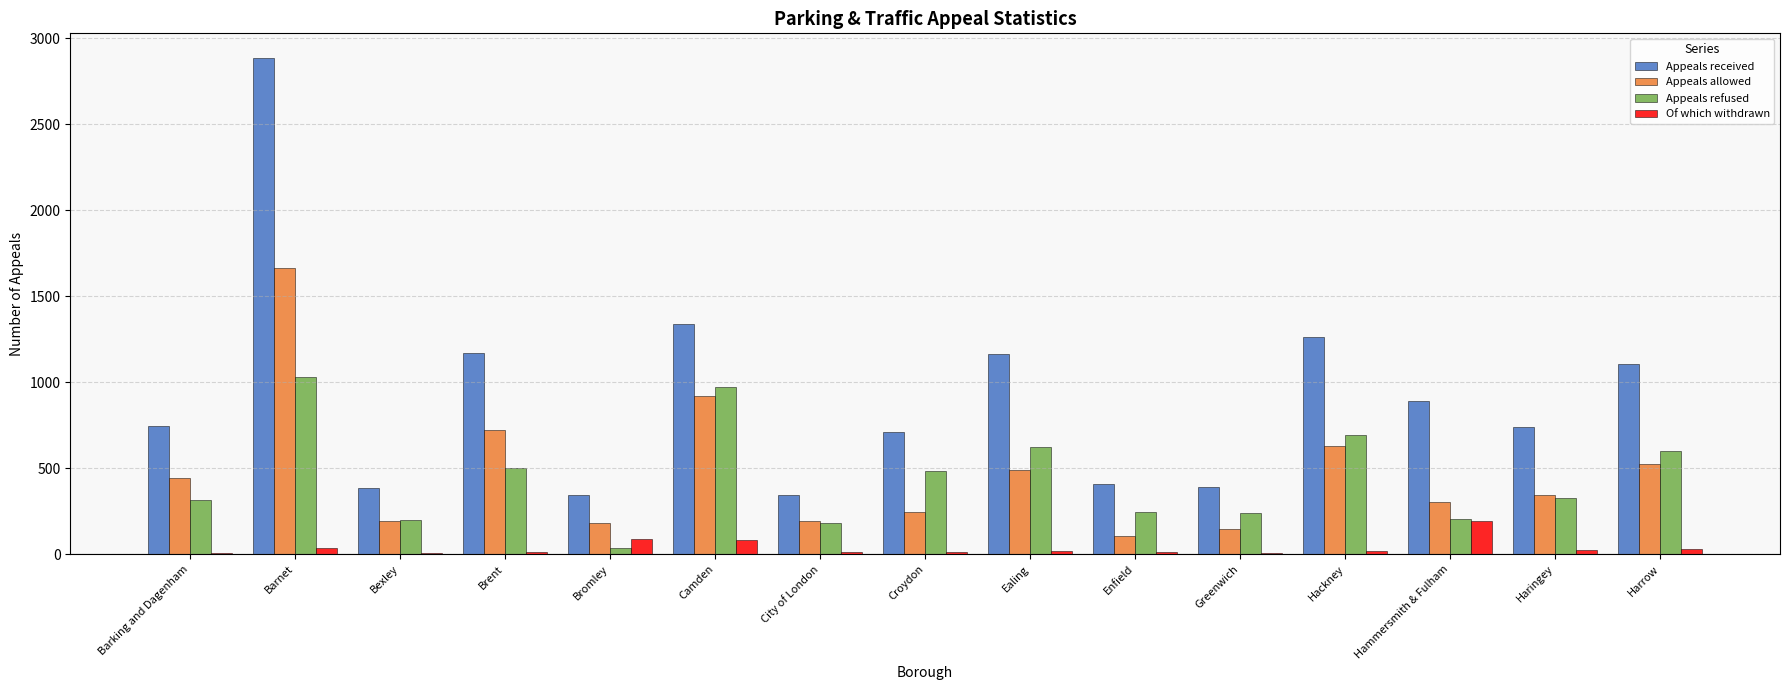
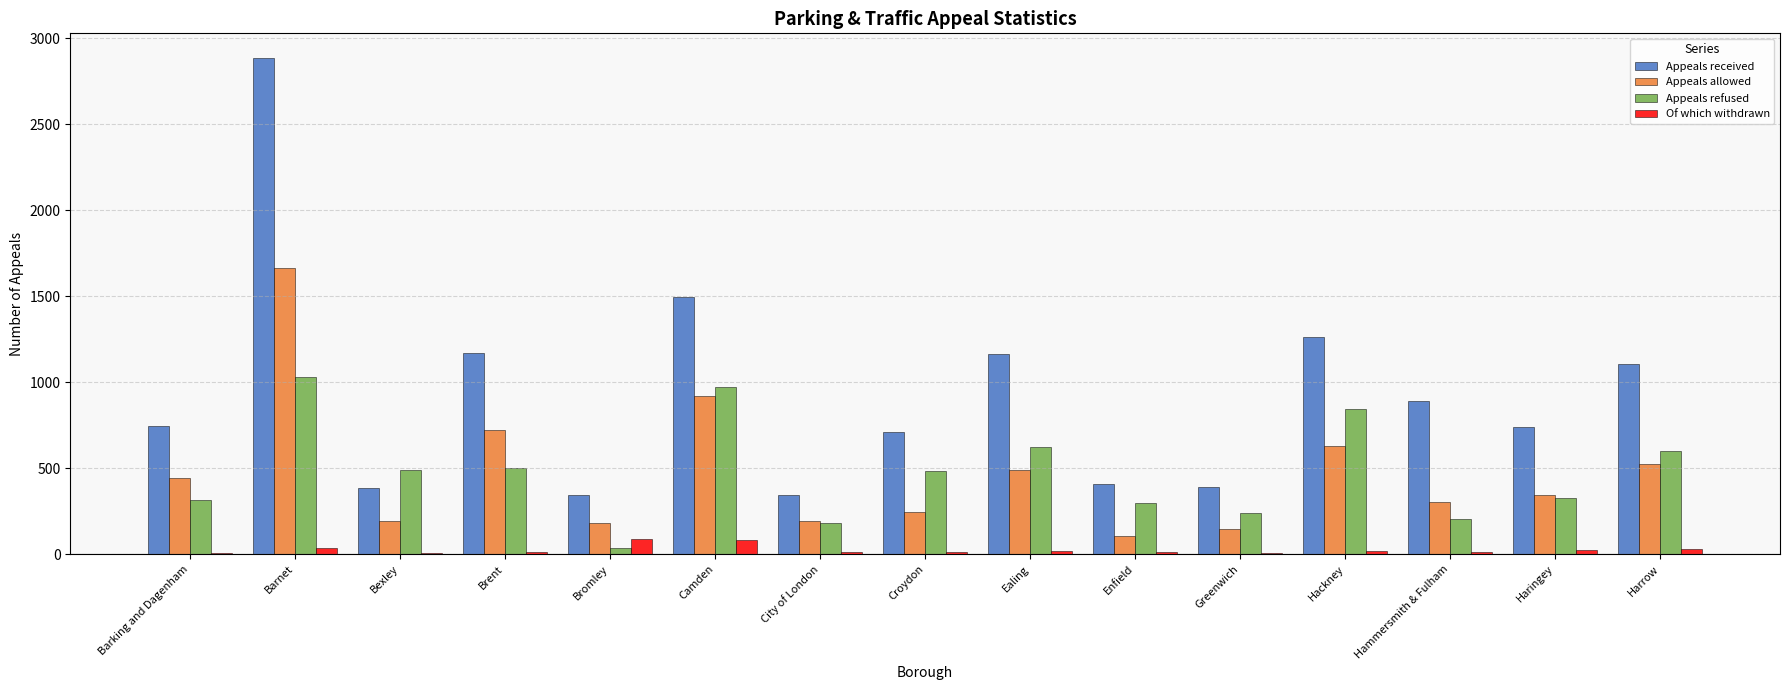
Appeals refused, Bexley: 200 -> 490
Appeals received, Camden: 1340 -> 1500
Appeals refused, Enfield: 250 -> 300
Appeals refused, Hackney: 690 -> 840
Of which withdrawn, Hammersmith & Fulham: 190 -> 10
